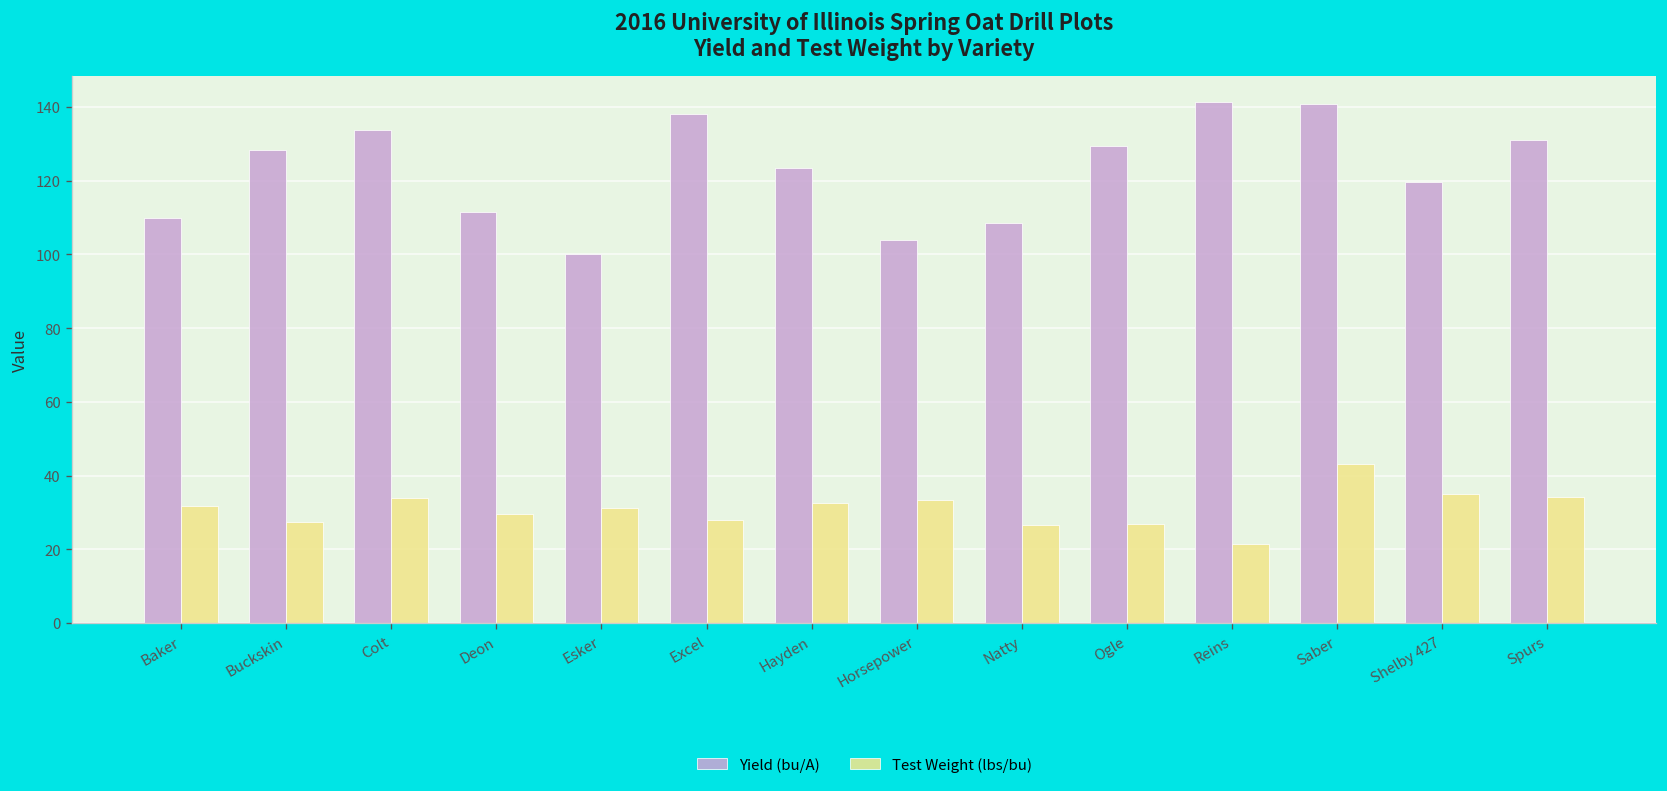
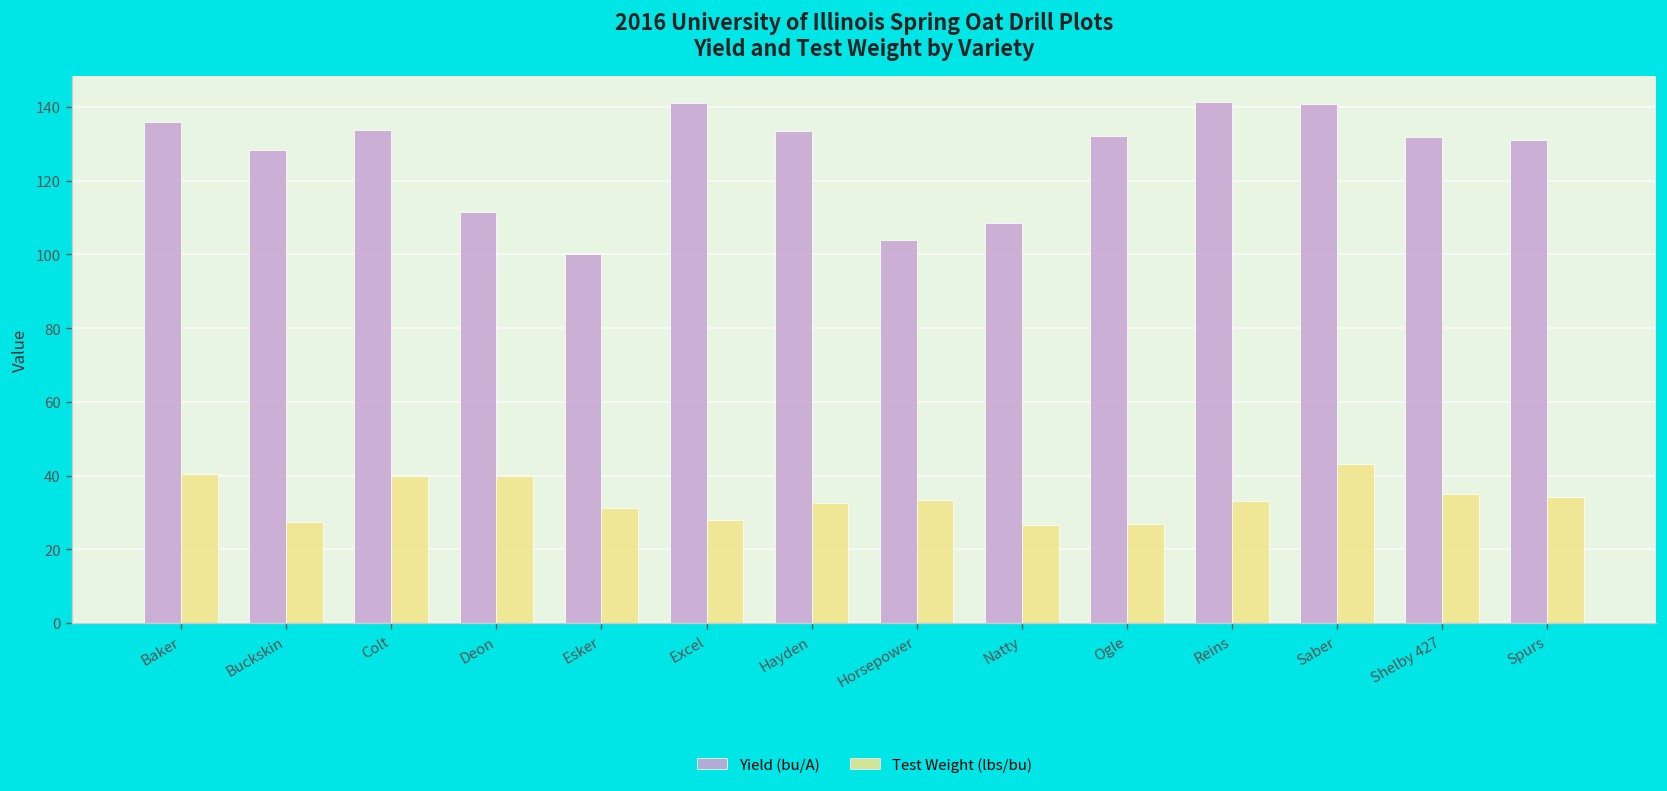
Yield (bu/A), Baker: 110 -> 136
Test Weight (lbs/bu), Baker: 32 -> 40
Test Weight (lbs/bu), Colt: 34 -> 40
Test Weight (lbs/bu), Deon: 30 -> 40
Yield (bu/A), Excel: 138 -> 141
Yield (bu/A), Hayden: 123 -> 133
Yield (bu/A), Ogle: 130 -> 132
Test Weight (lbs/bu), Reins: 21 -> 33
Yield (bu/A), Shelby 427: 120 -> 132
